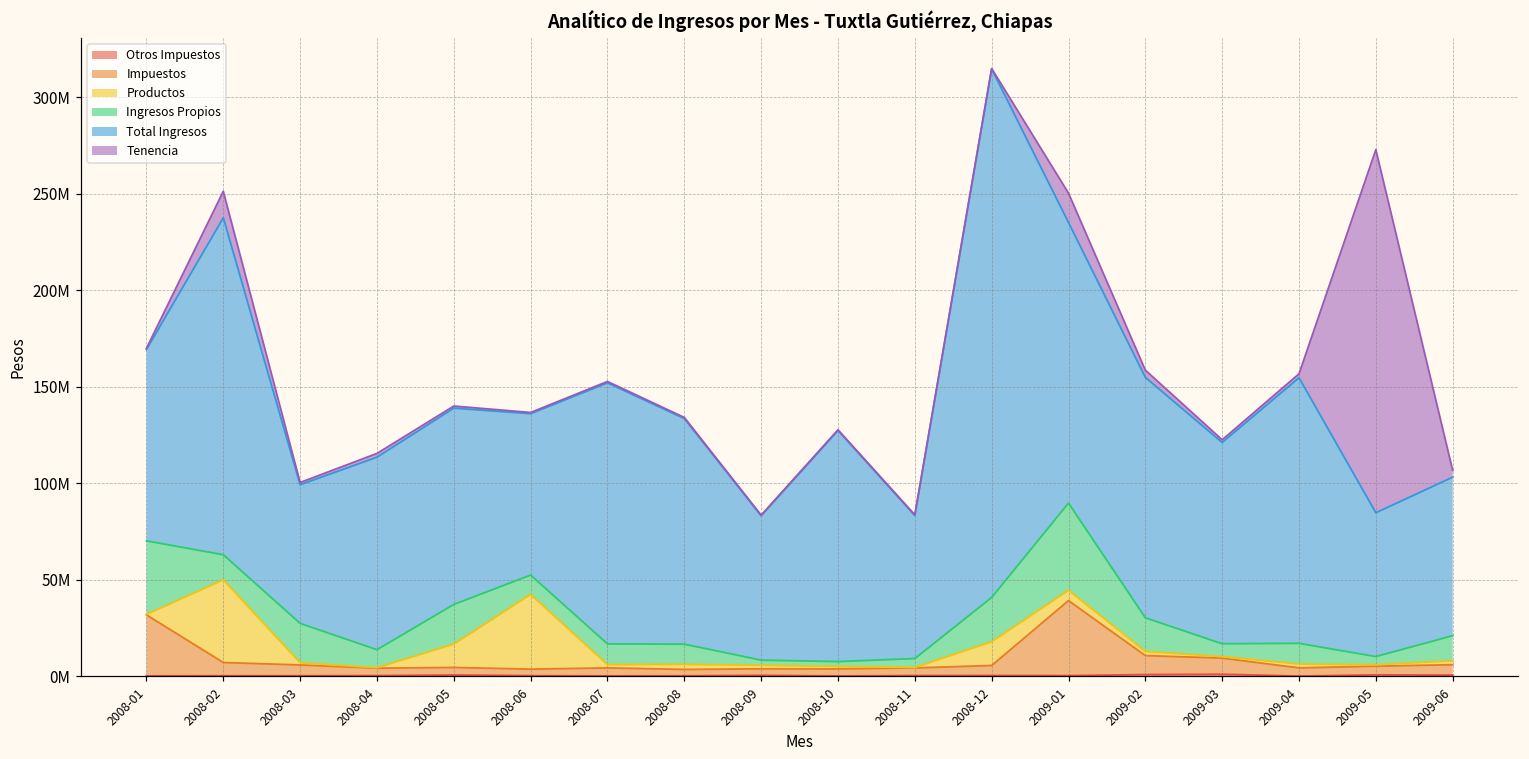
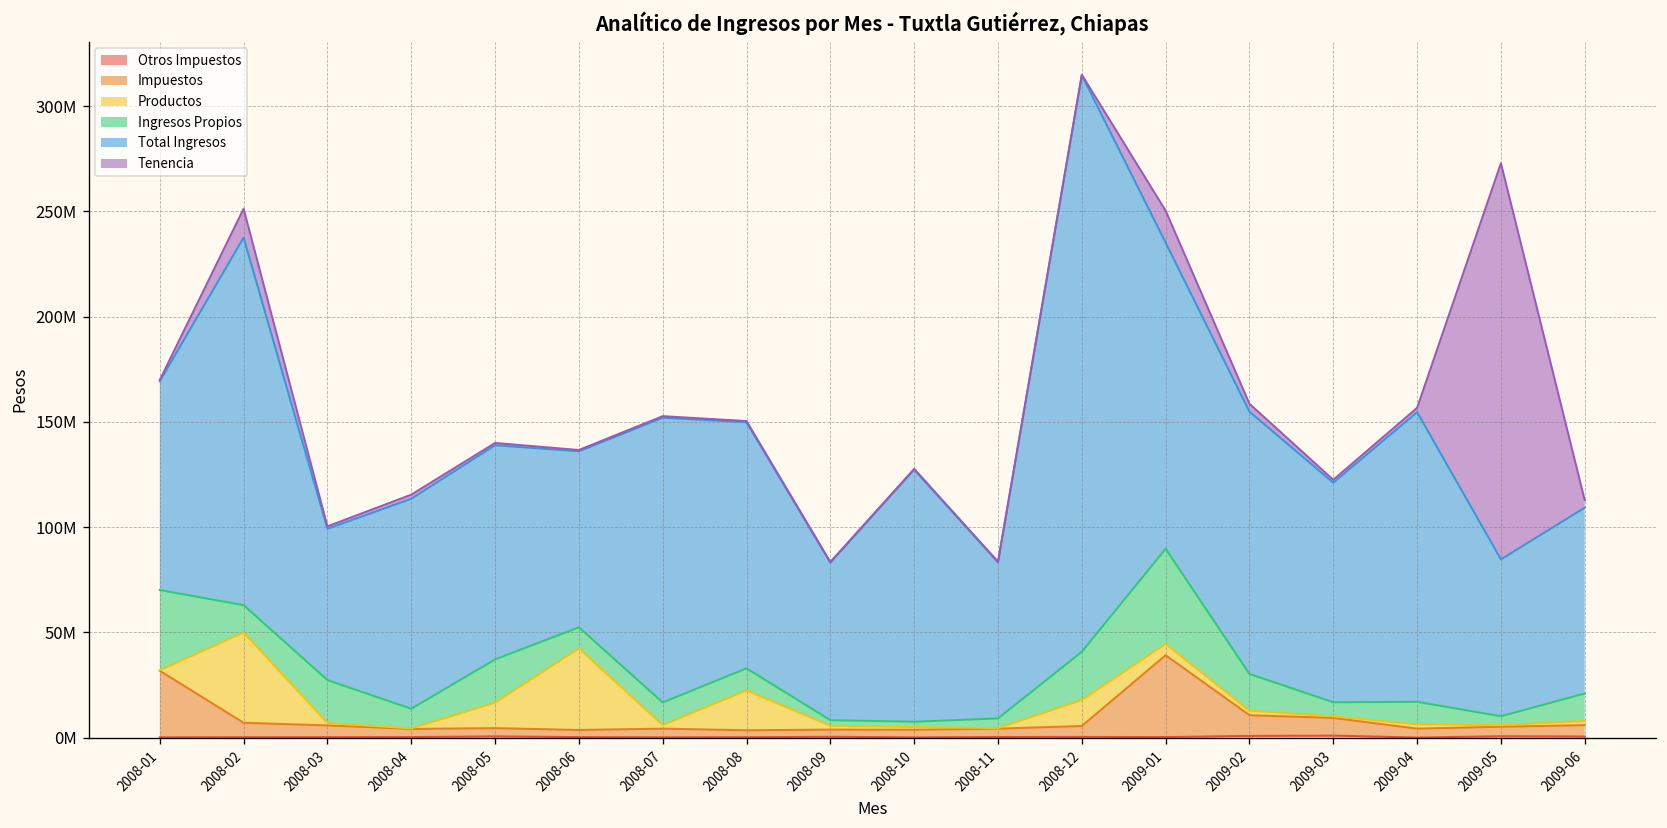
Productos, 2008-08: 3000000 -> 19000000
Total Ingresos, 2009-06: 82000000 -> 88000000
